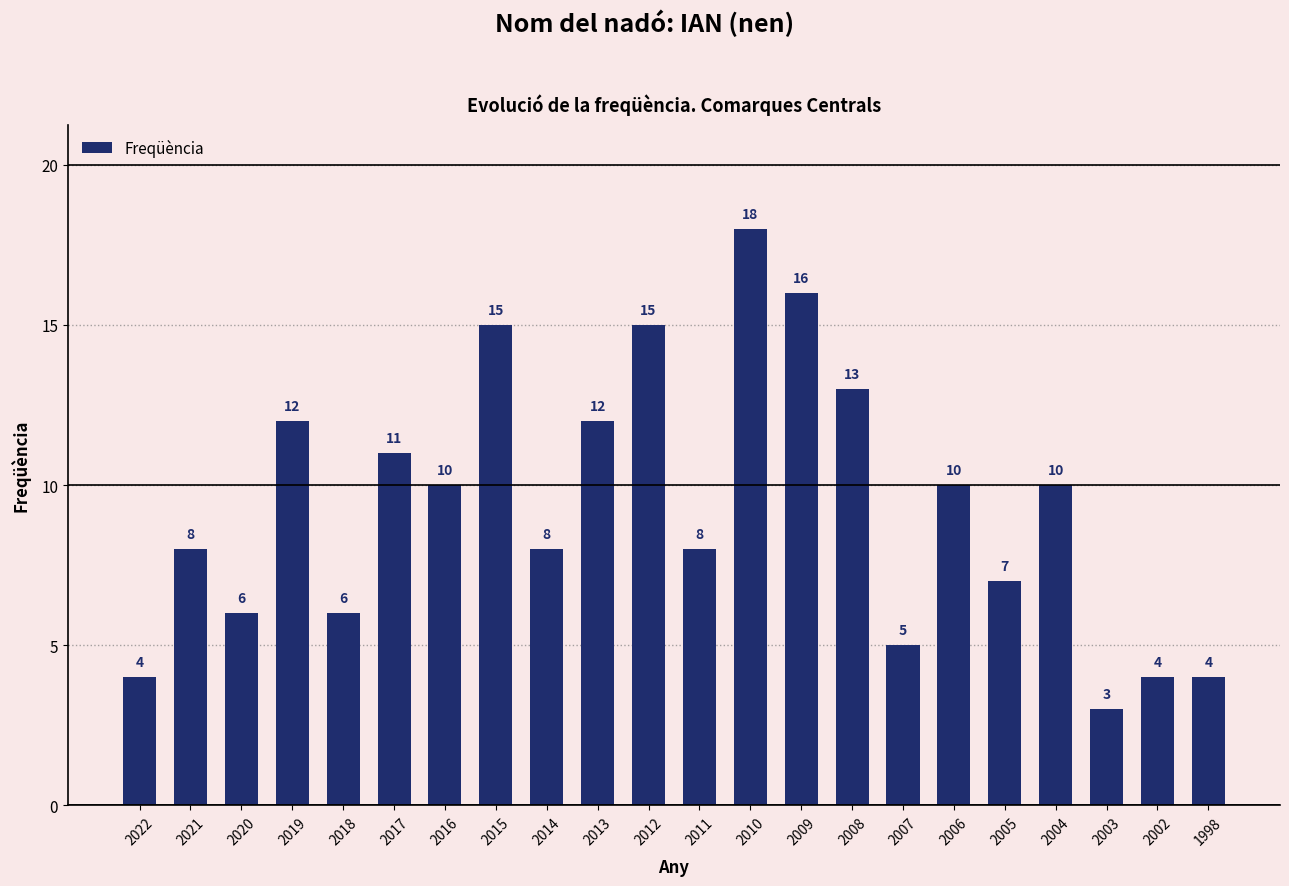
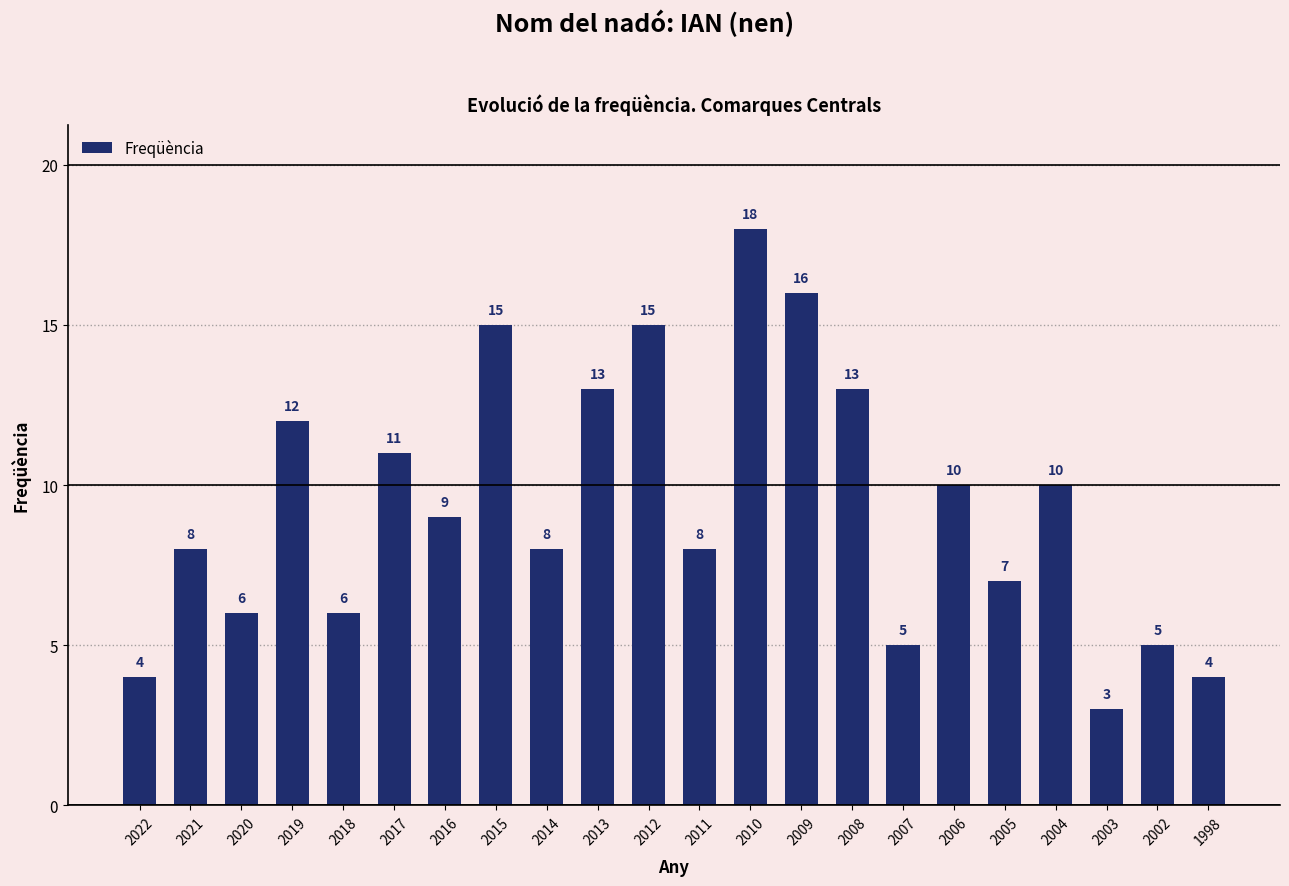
2016: 10 -> 9
2013: 12 -> 13
2002: 4 -> 5
